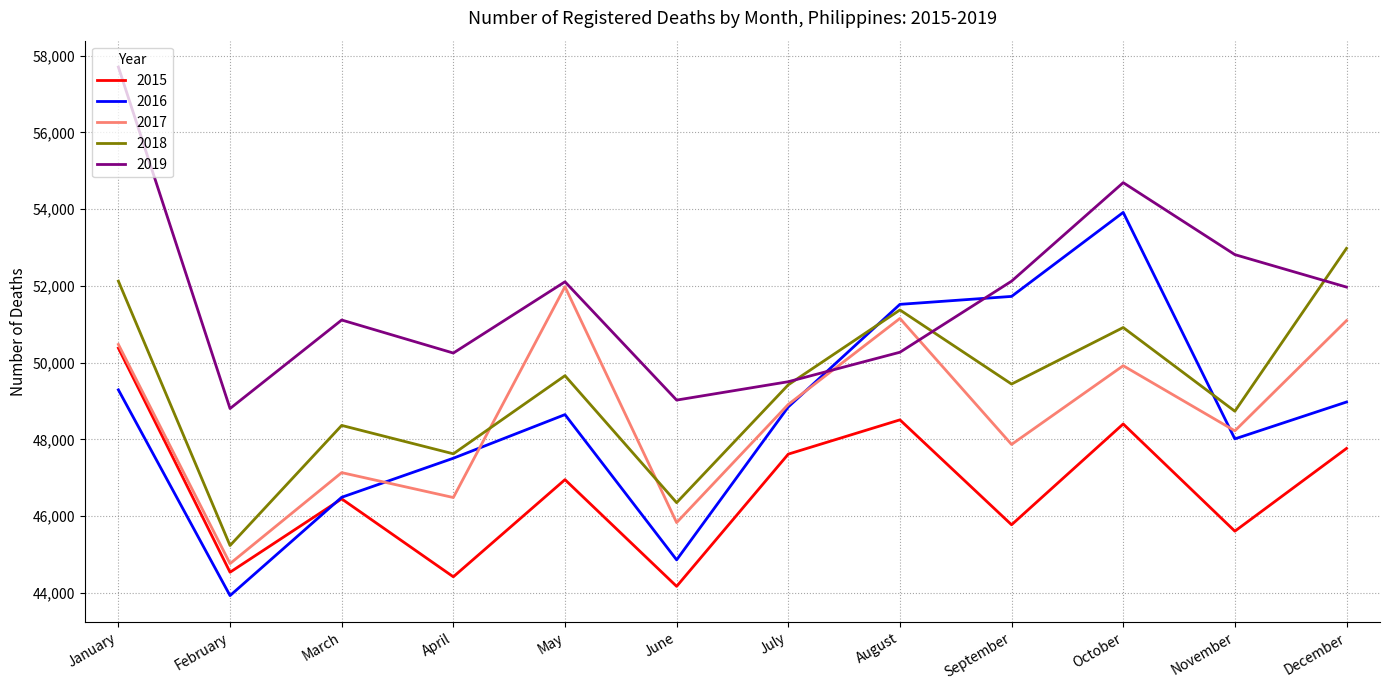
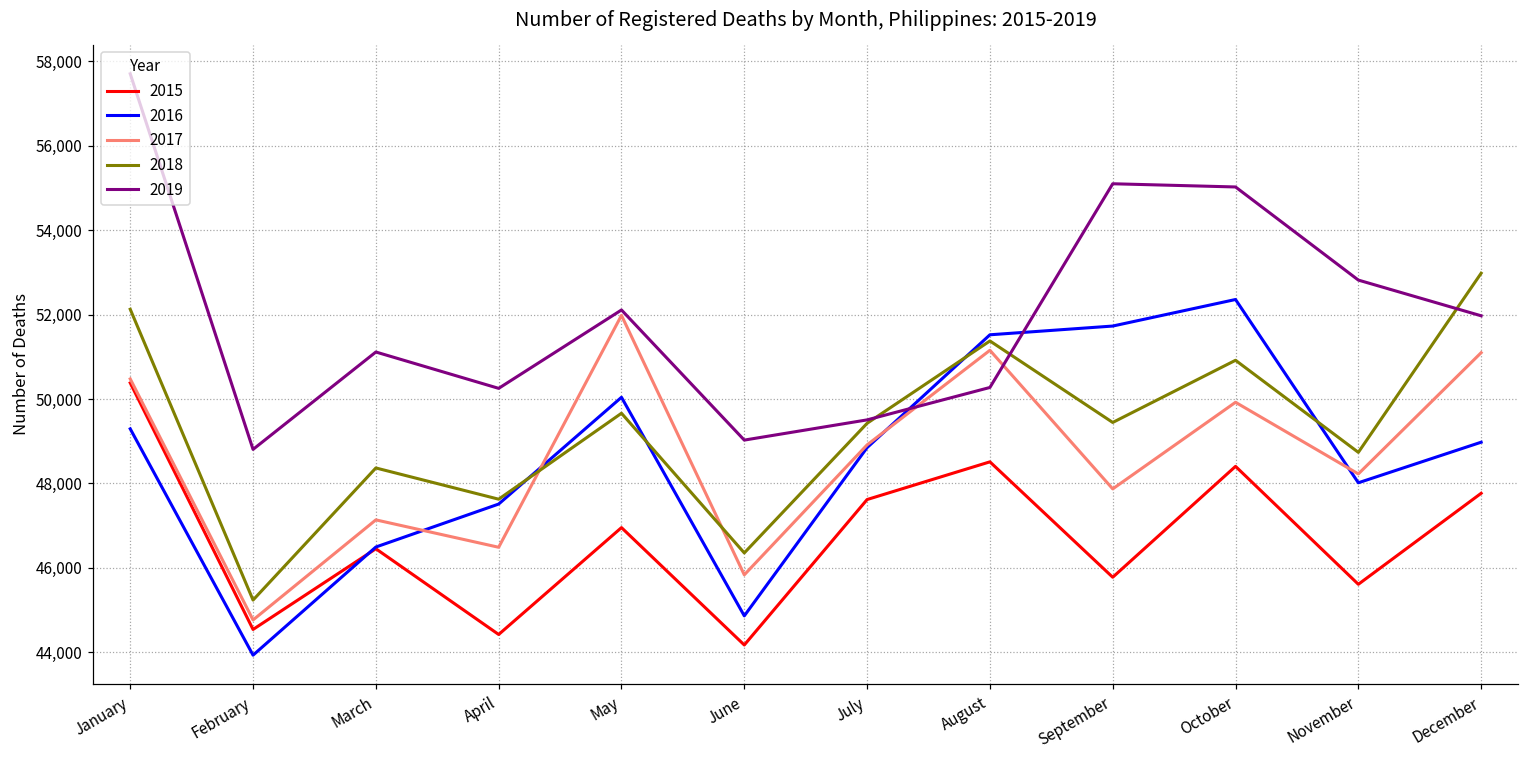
2016, May: 48,600 -> 50,000
2019, September: 52,100 -> 55,100
2016, October: 53,900 -> 52,400
2019, October: 54,700 -> 55,000
